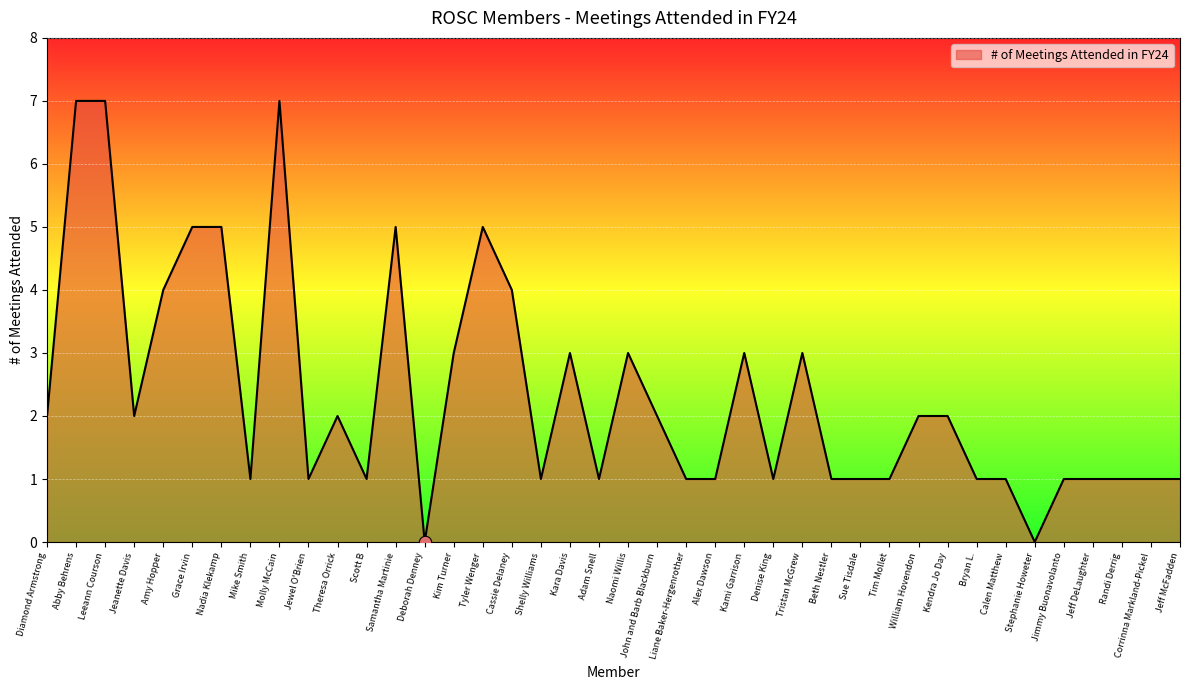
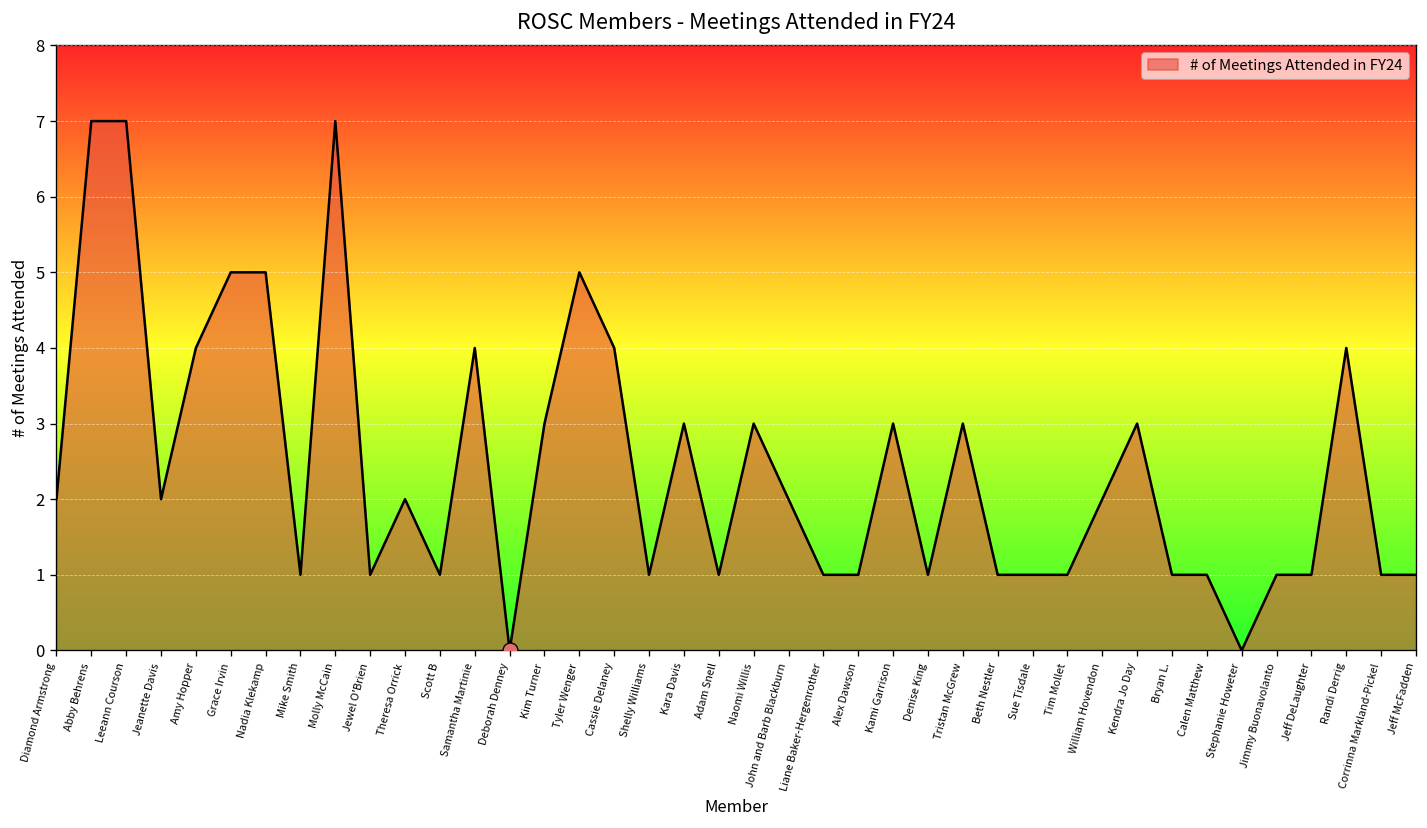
# of Meetings Attended in FY24, Samantha Martinie: 5 -> 4
# of Meetings Attended in FY24, Kendra Jo Day: 2 -> 3
# of Meetings Attended in FY24, Randi Derrig: 1 -> 4
